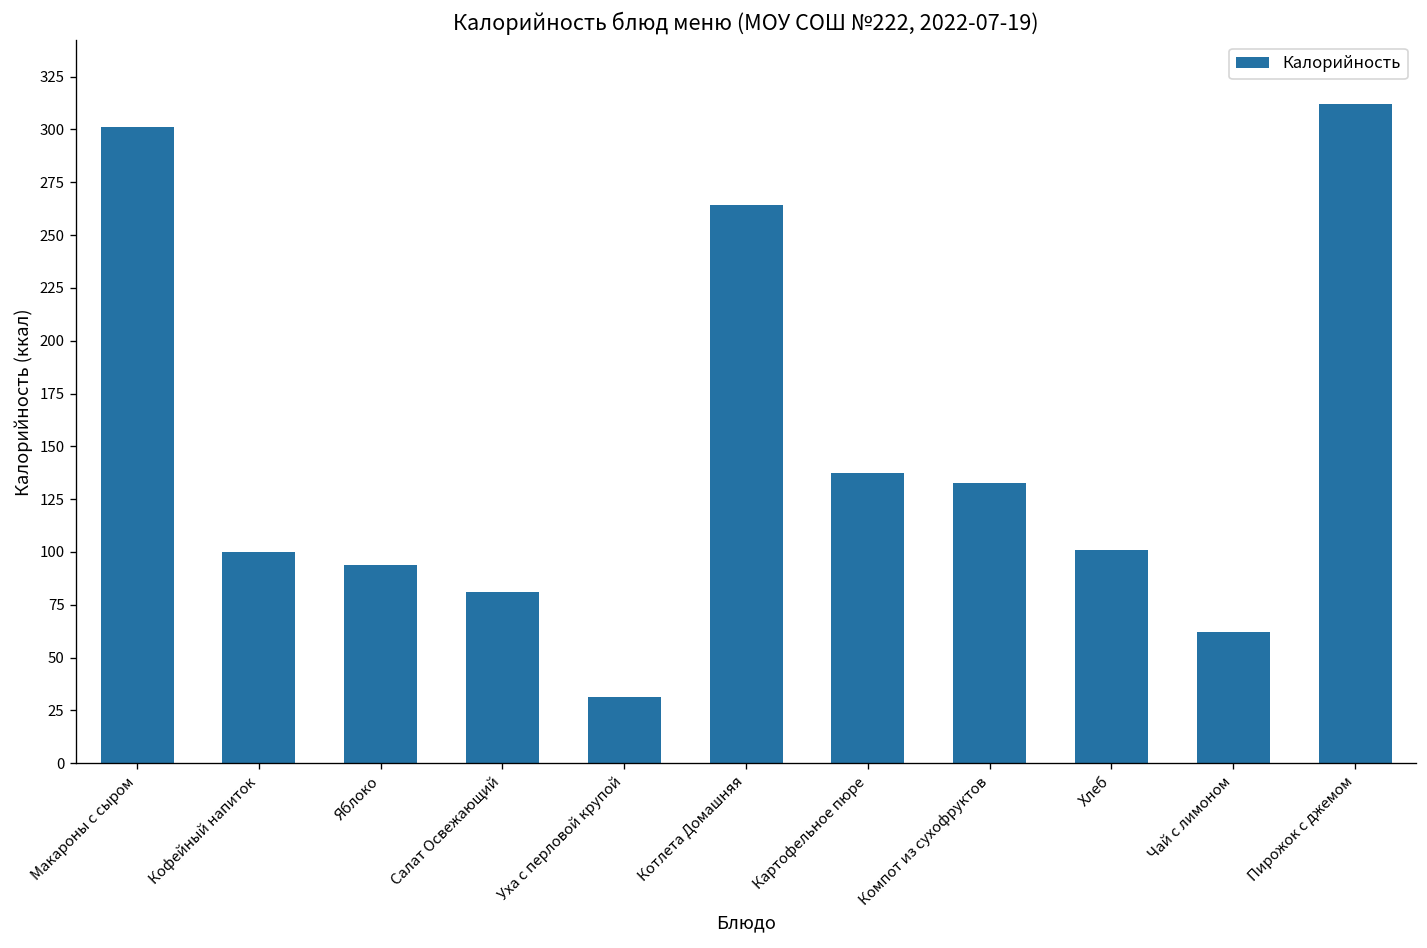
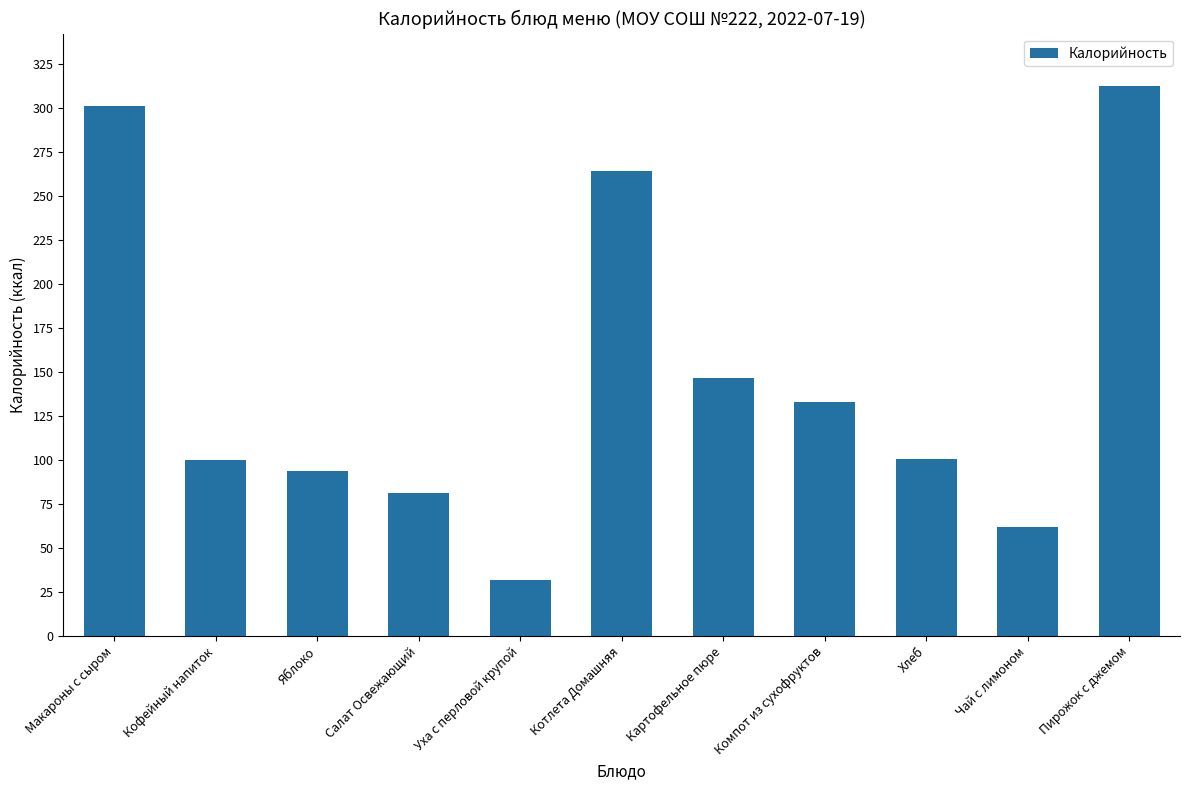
Картофельное пюре: 137 -> 147
